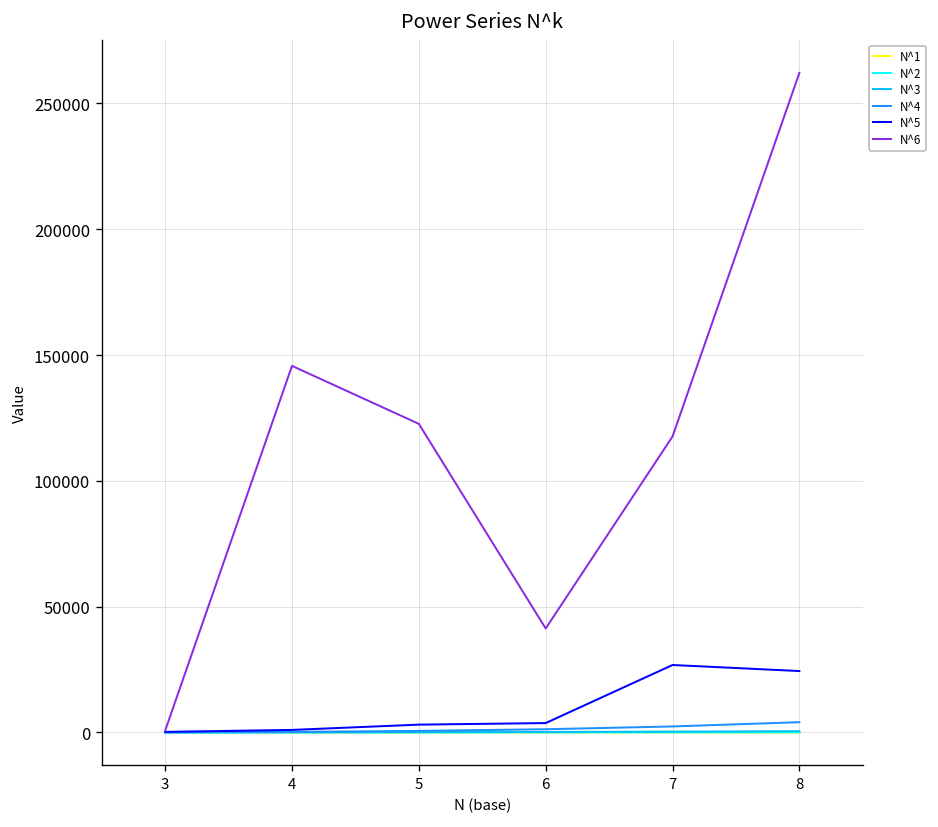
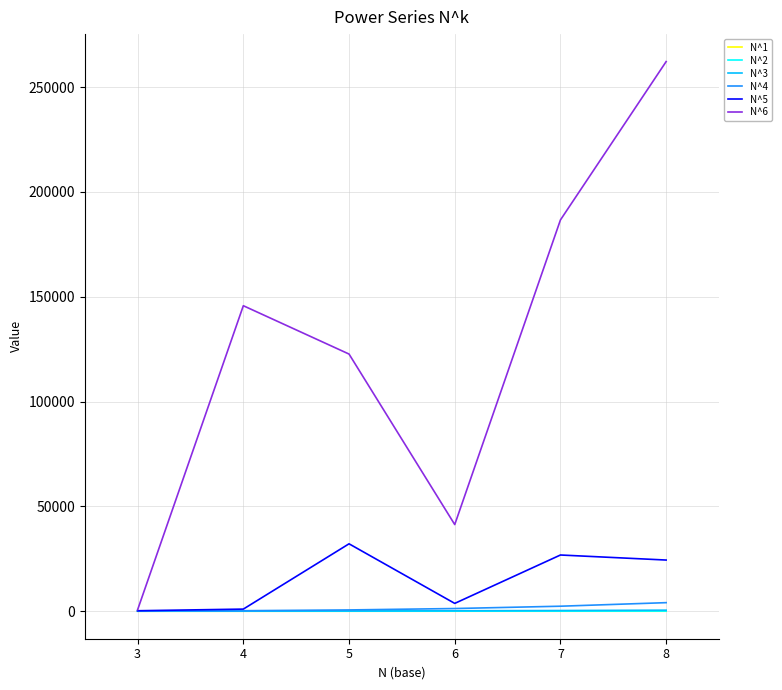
N^5, 5: 3000 -> 32000
N^6, 7: 118000 -> 187000
